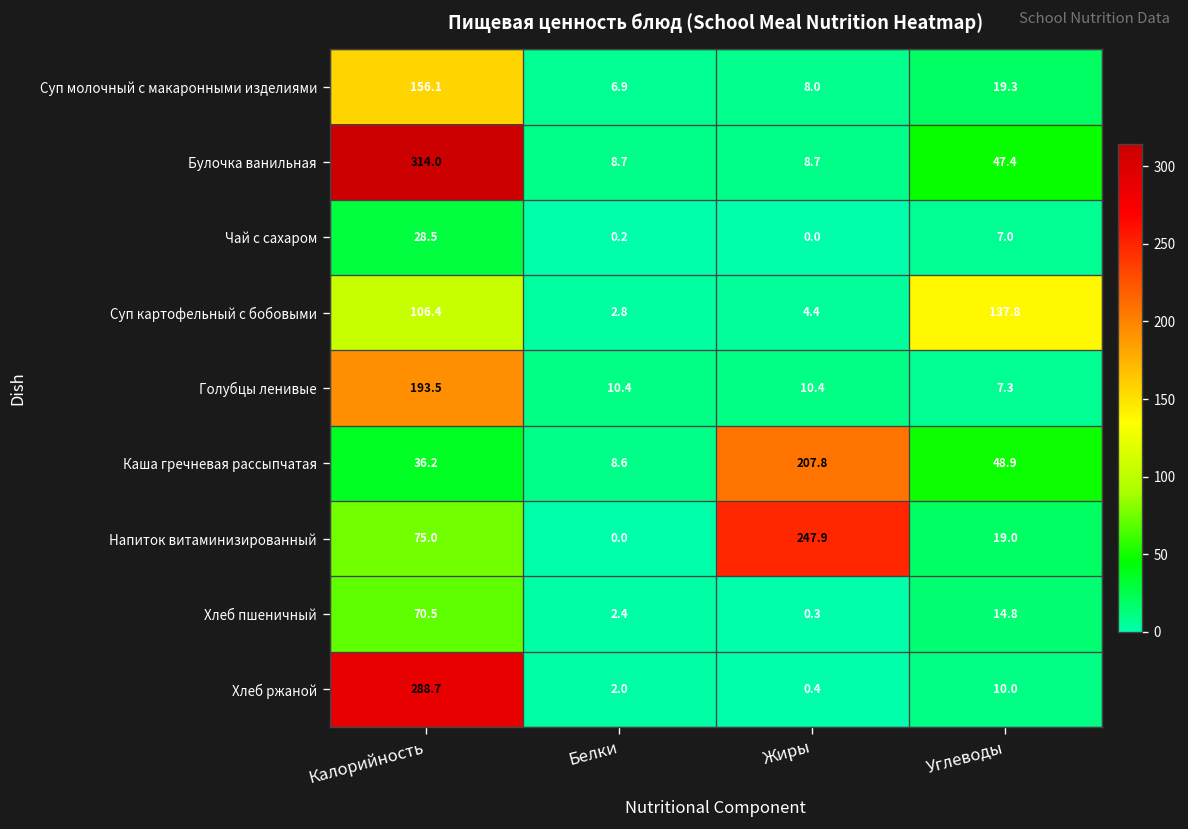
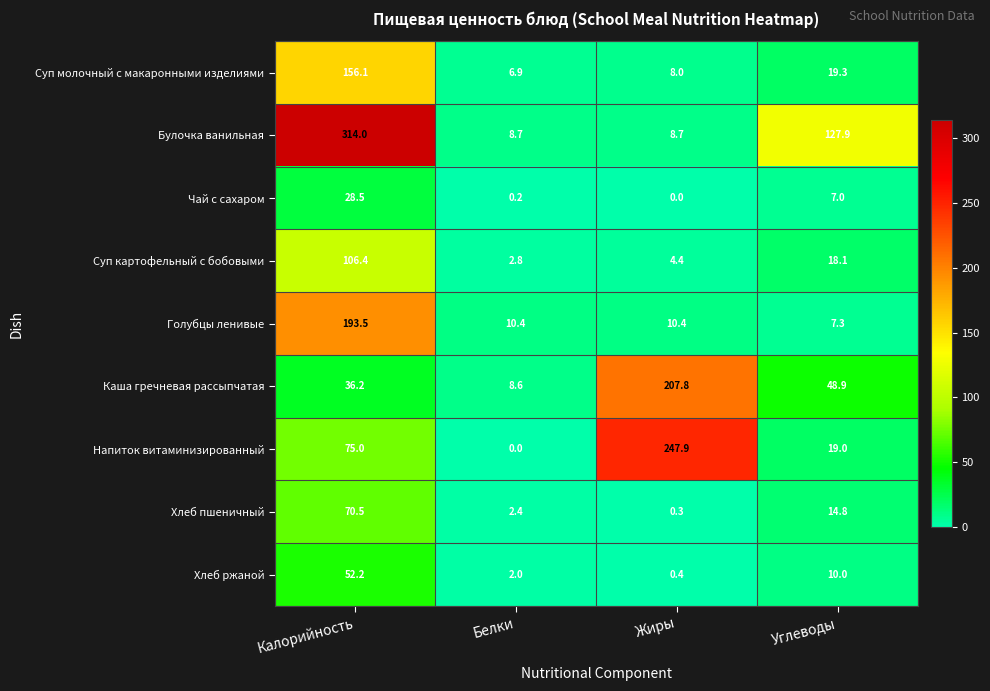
Булочка ванильная, Углеводы: 47.4 -> 127.9
Суп картофельный с бобовыми, Углеводы: 137.8 -> 18.1
Хлеб ржаной, Калорийность: 288.7 -> 52.2
